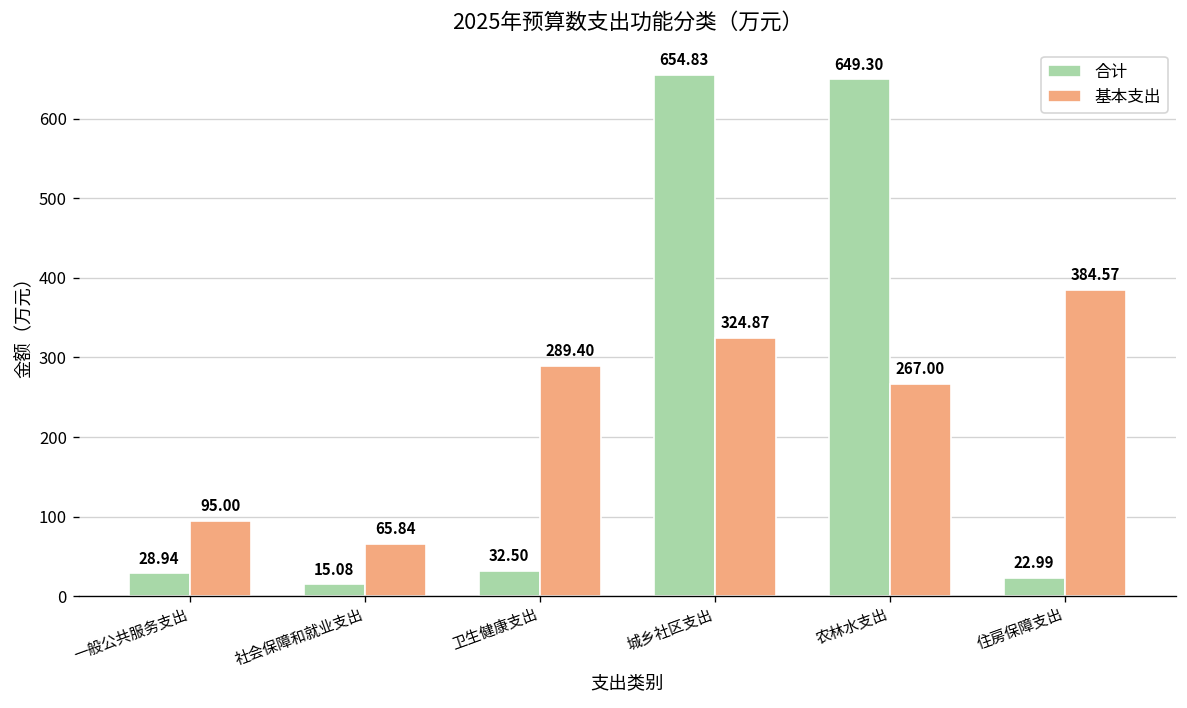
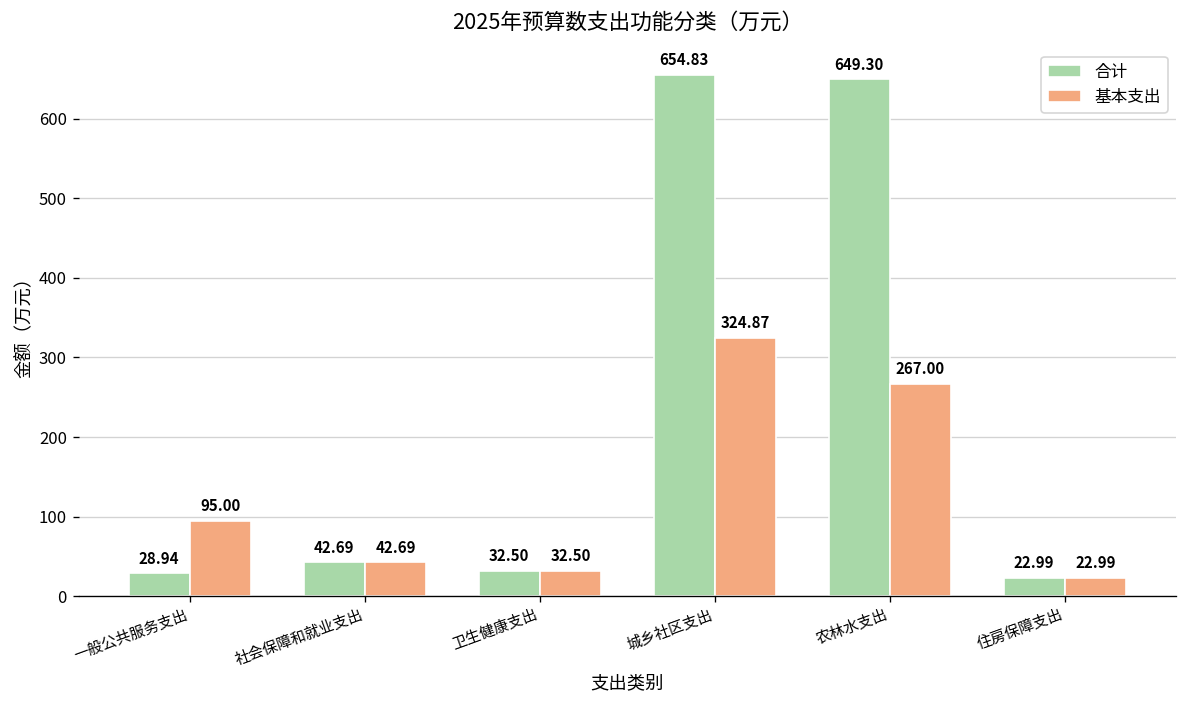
合计, 社会保障和就业支出: 15.08 -> 42.69
基本支出, 社会保障和就业支出: 65.84 -> 42.69
基本支出, 卫生健康支出: 289.40 -> 32.50
基本支出, 住房保障支出: 384.57 -> 22.99
